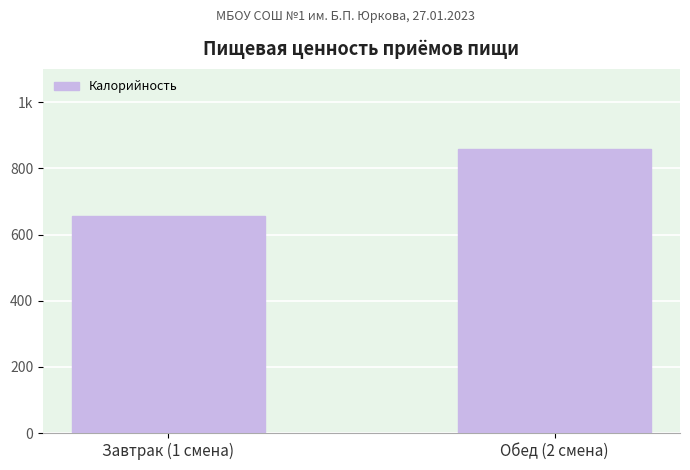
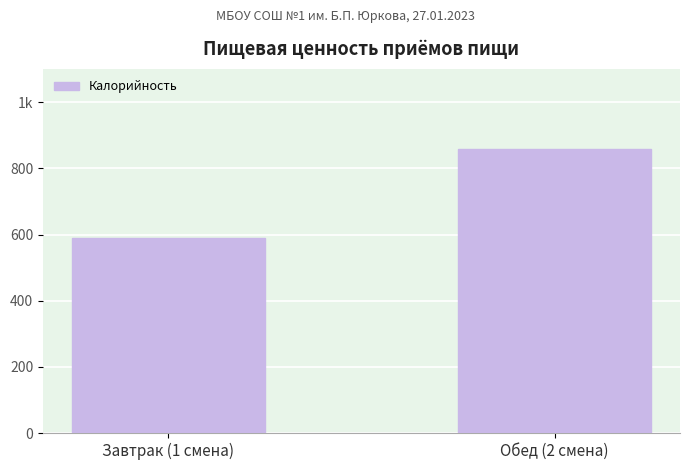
Завтрак (1 смена): 660 -> 590
